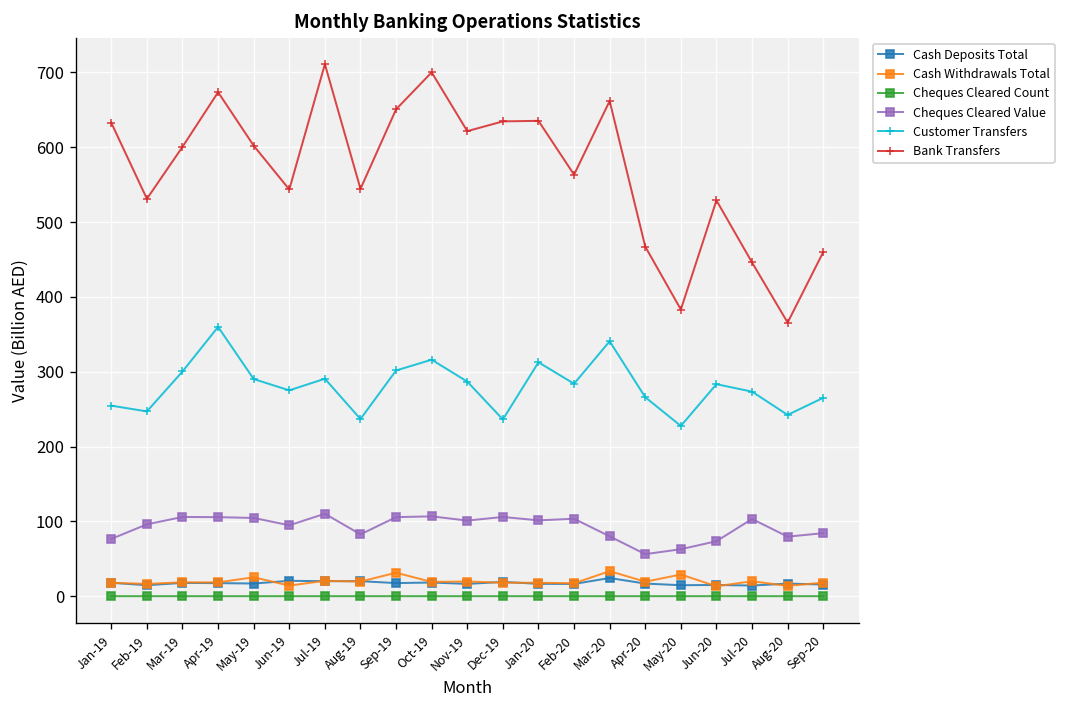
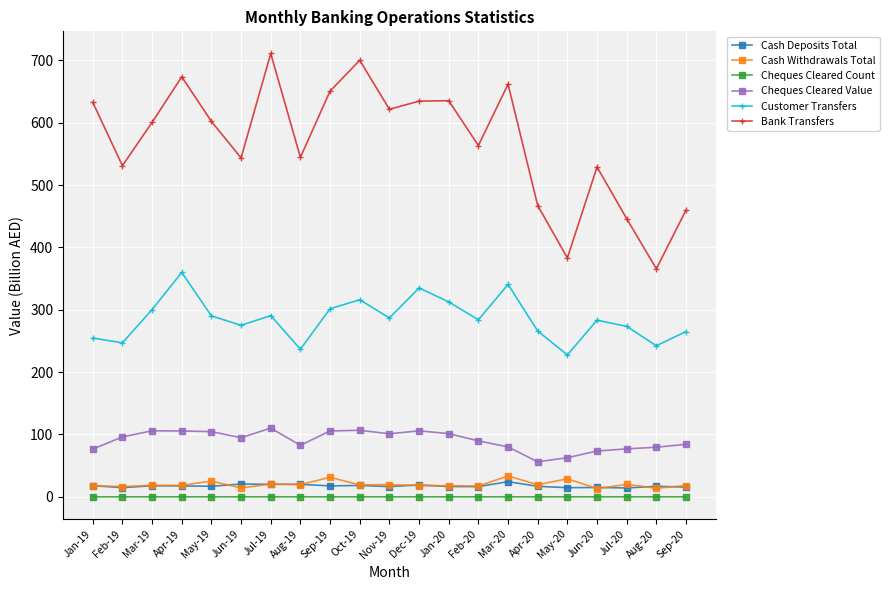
Customer Transfers, Dec-19: 240 -> 340
Cheques Cleared Value, Feb-20: 100 -> 90
Cheques Cleared Value, Jul-20: 100 -> 80
